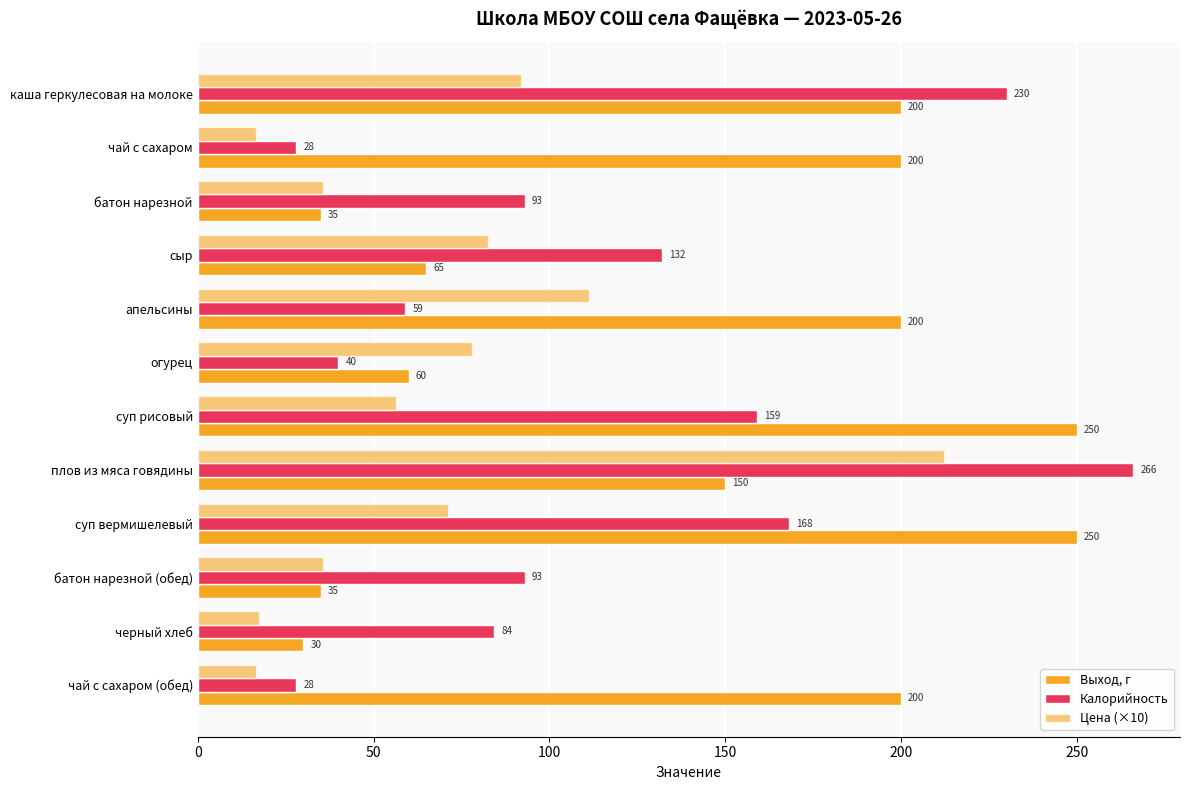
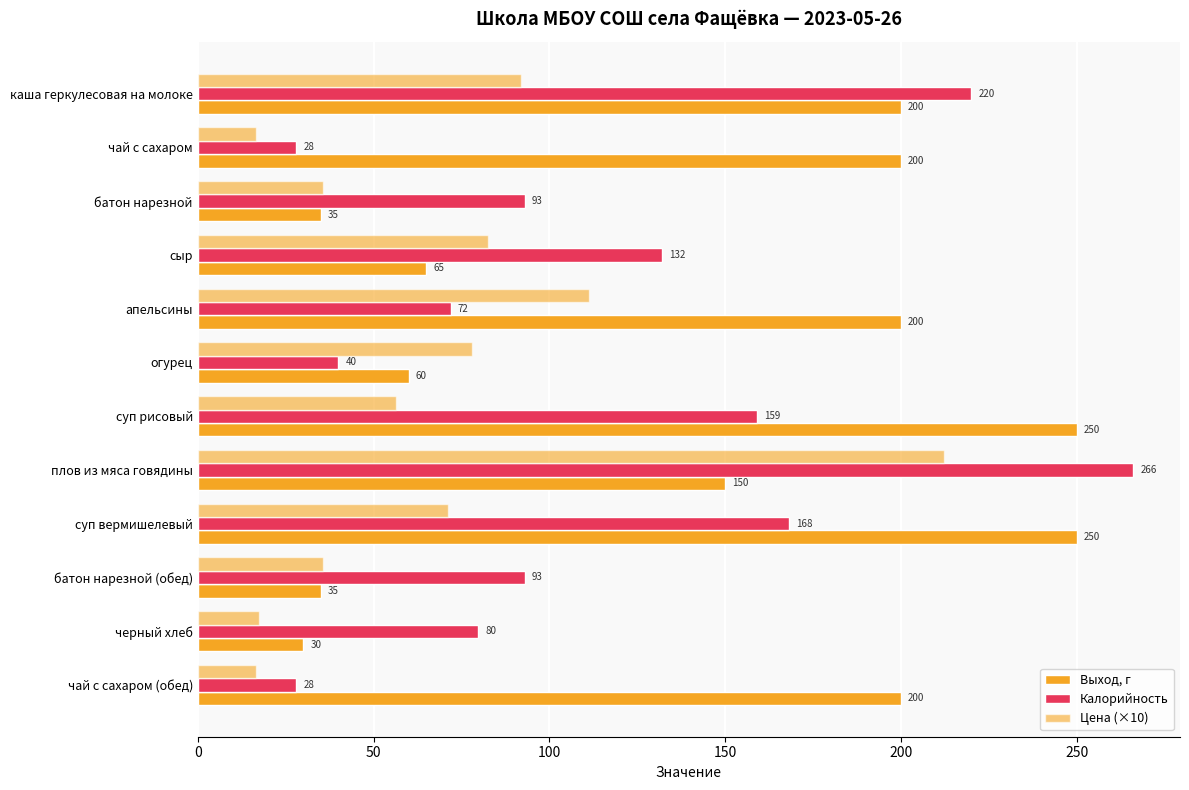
Калорийность, каша геркулесовая на молоке: 230 -> 220
Калорийность, апельсины: 59 -> 72
Калорийность, черный хлеб: 84 -> 80
